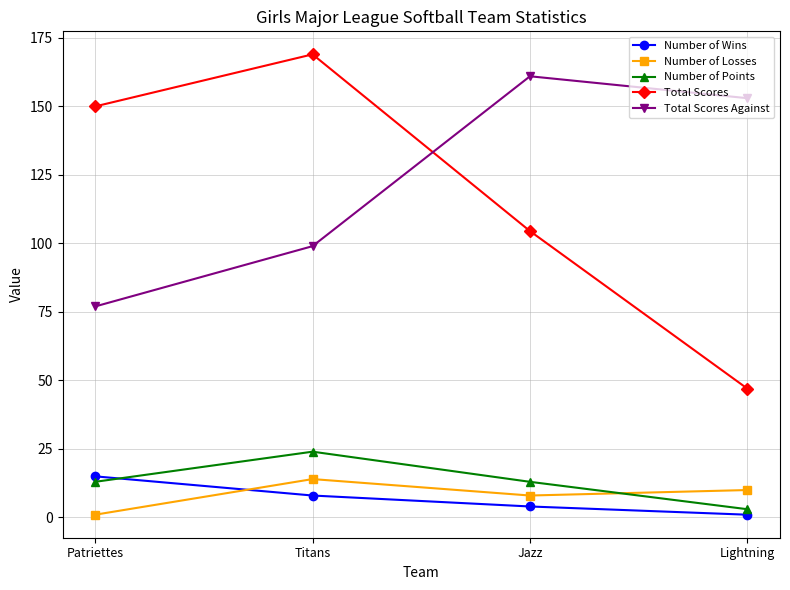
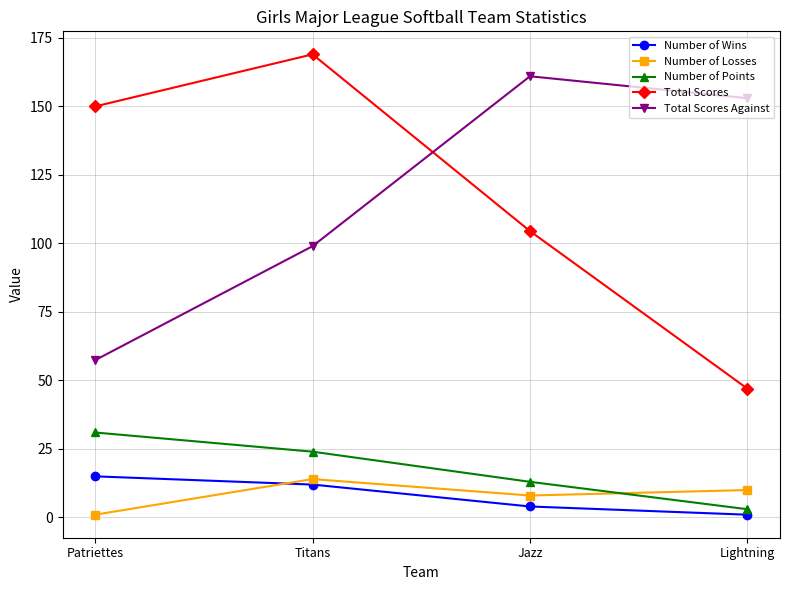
Number of Points, Patriettes: 13 -> 31
Total Scores Against, Patriettes: 77 -> 57
Number of Wins, Titans: 8 -> 12
